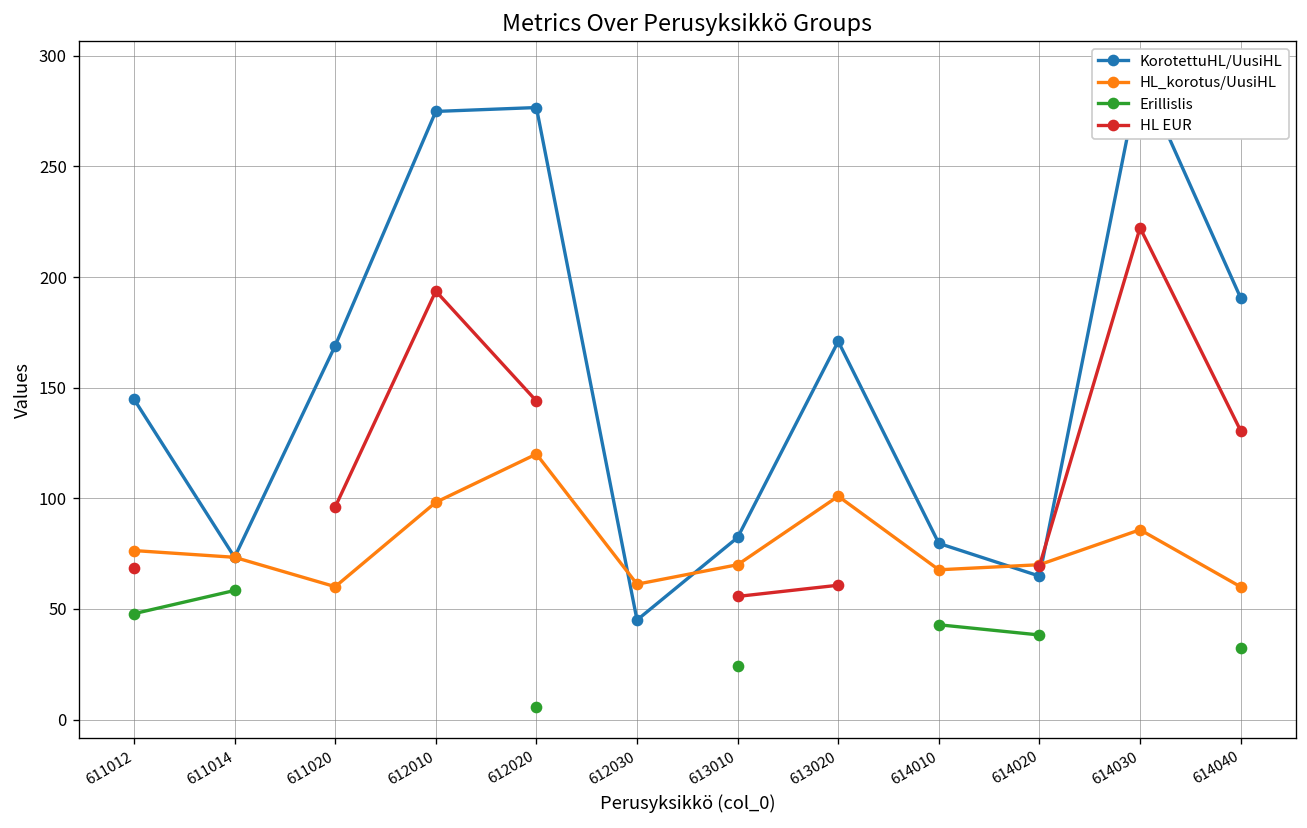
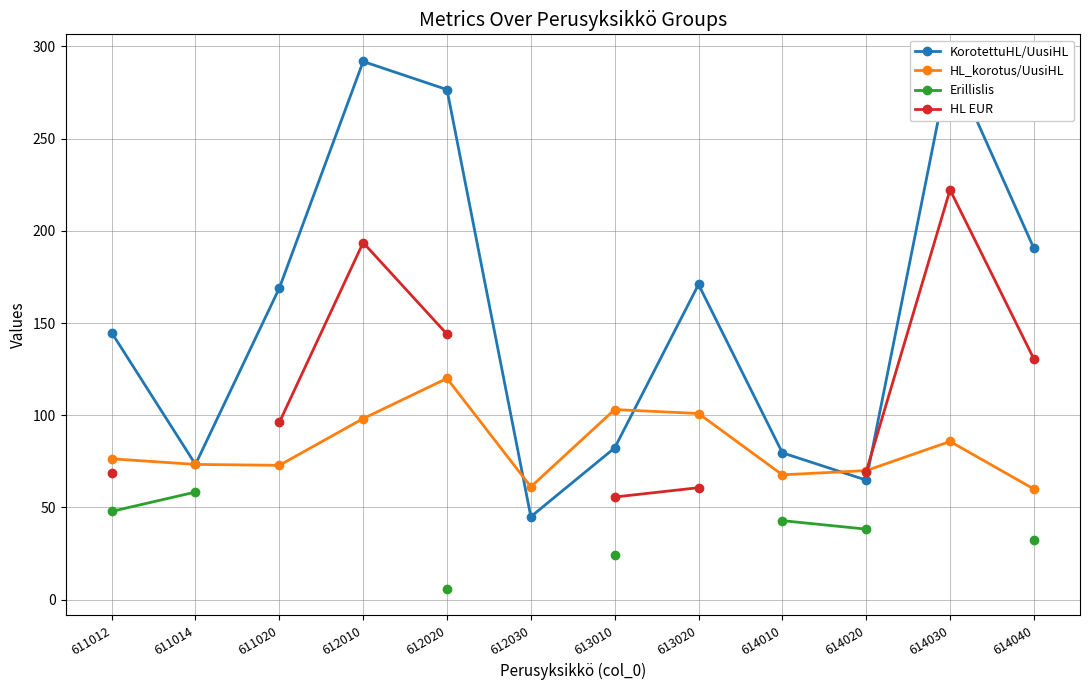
HL_korotus/UusiHL, 611020: 60 -> 73
KorotettuHL/UusiHL, 612010: 275 -> 292
HL_korotus/UusiHL, 613010: 70 -> 103
